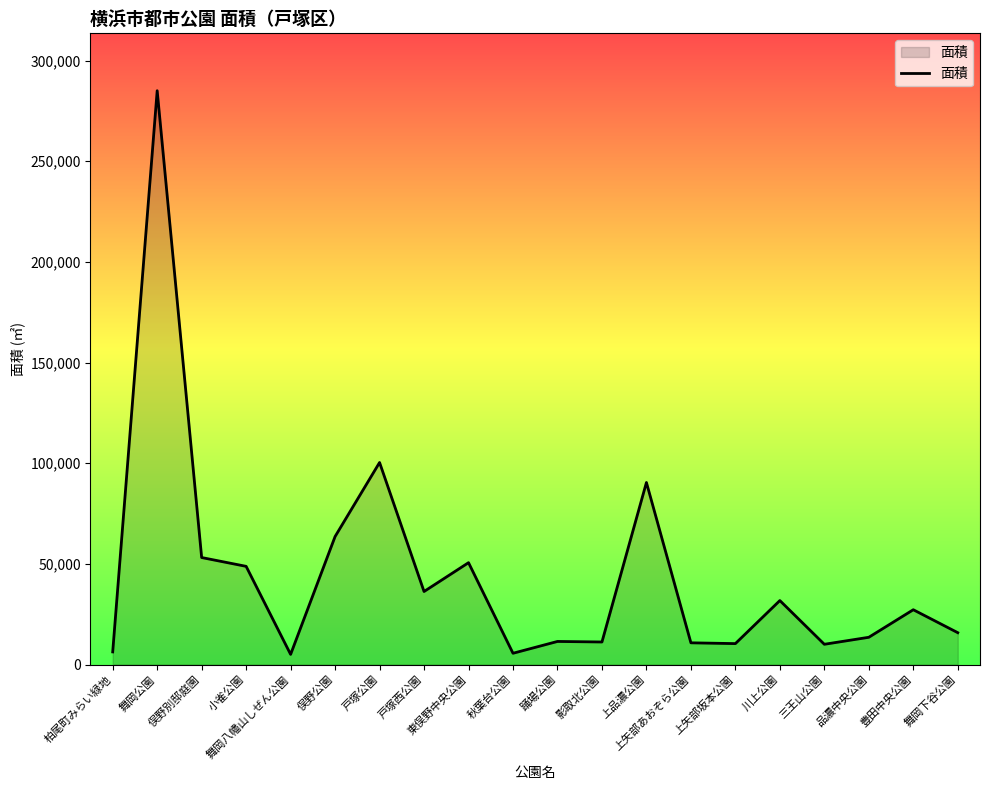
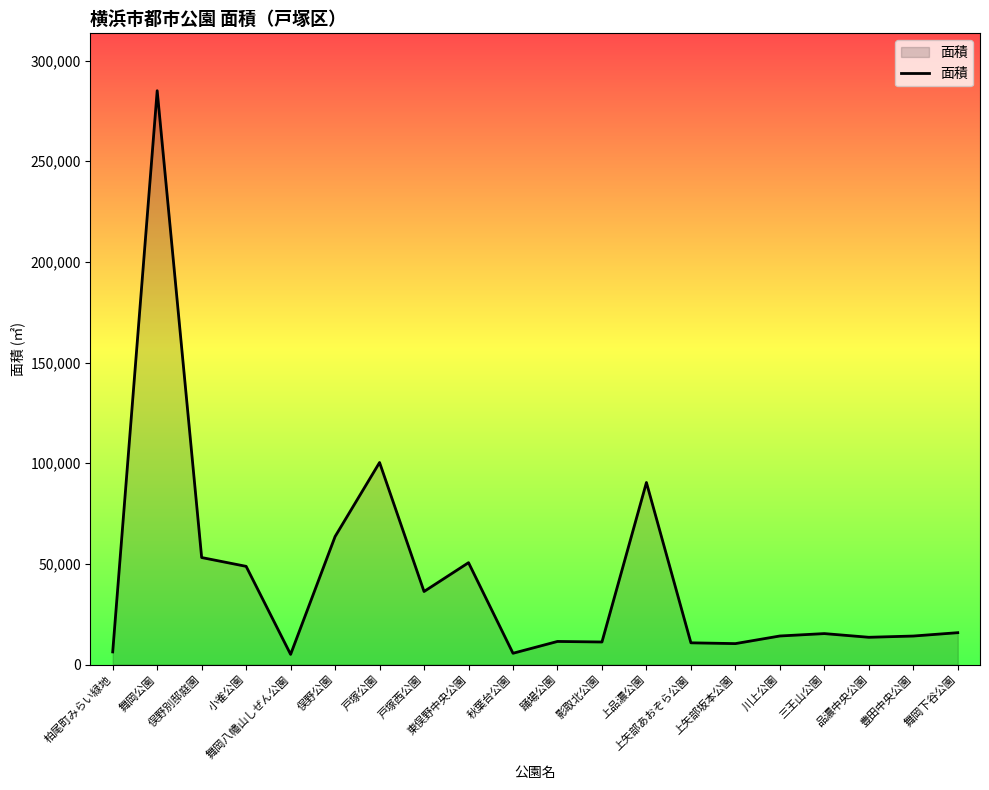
川上公園: 32,000 -> 14,000
三王山公園: 10,000 -> 15,000
豊田中央公園: 27,000 -> 14,000
